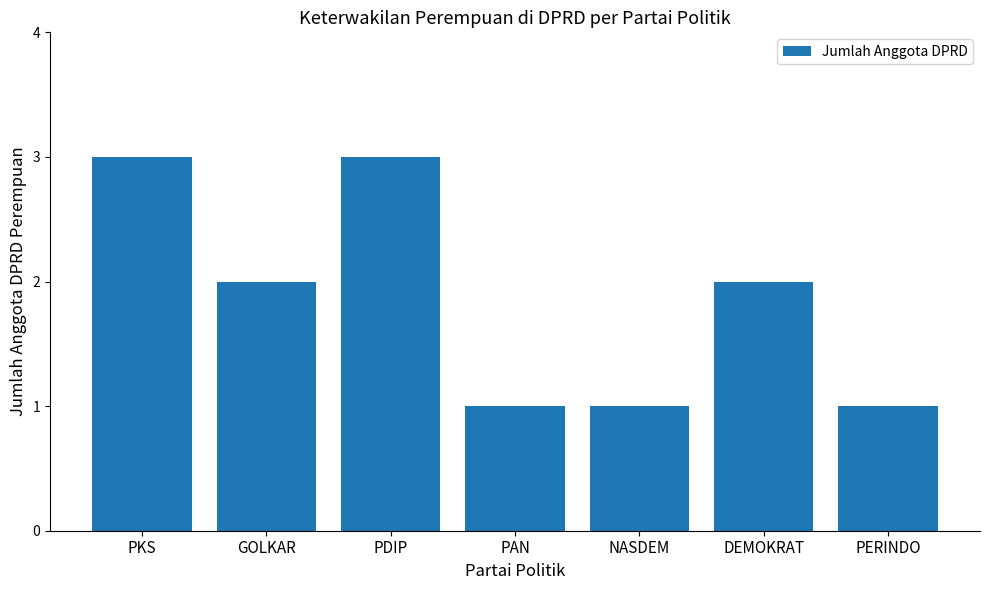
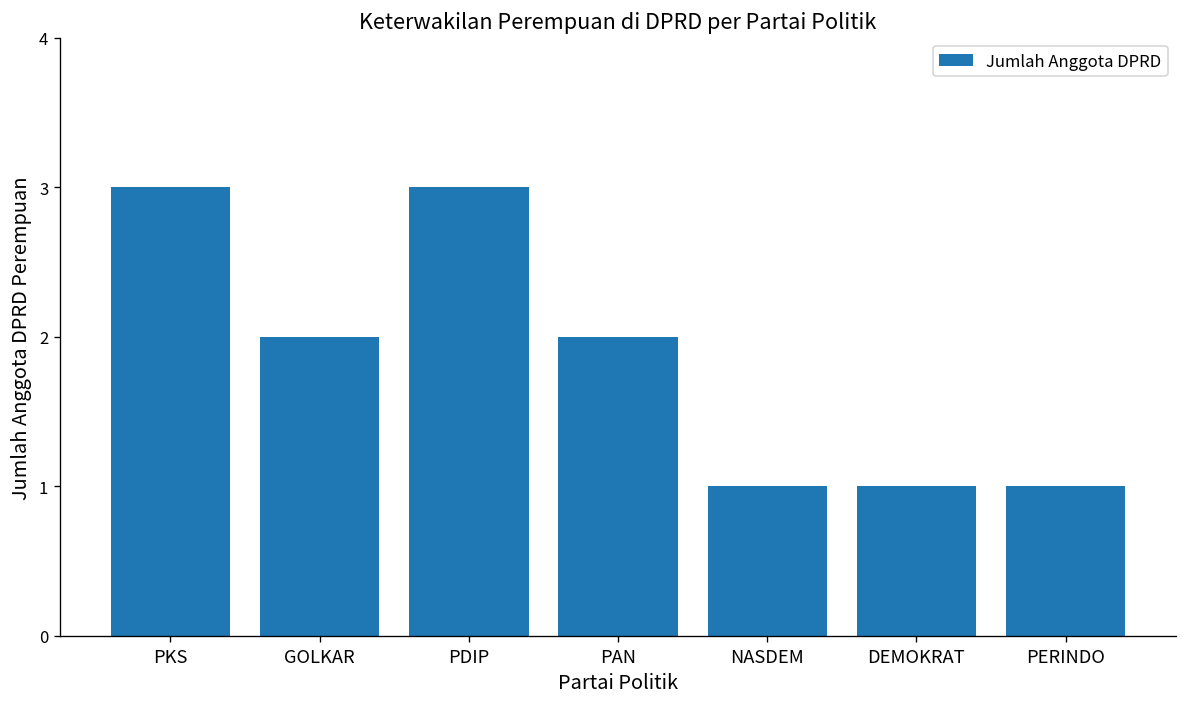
PAN: 1 -> 2
DEMOKRAT: 2 -> 1
